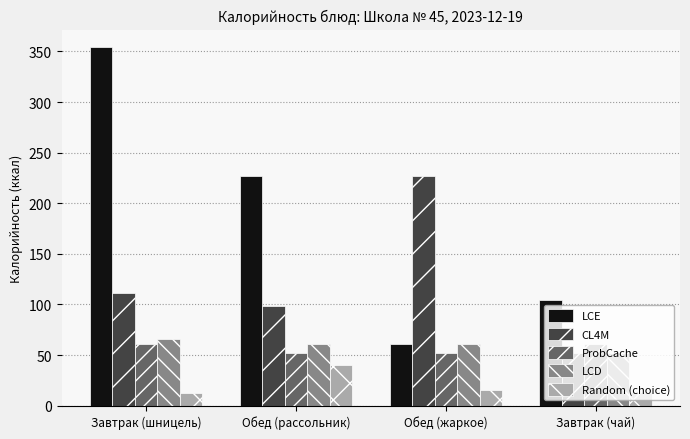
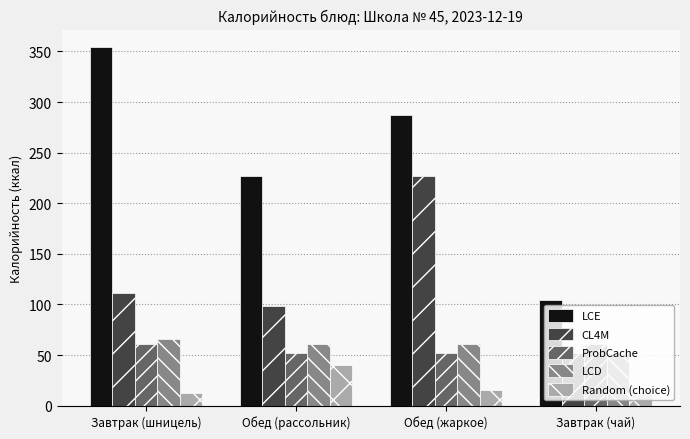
LCE, Обед (жаркое): 61 -> 287
